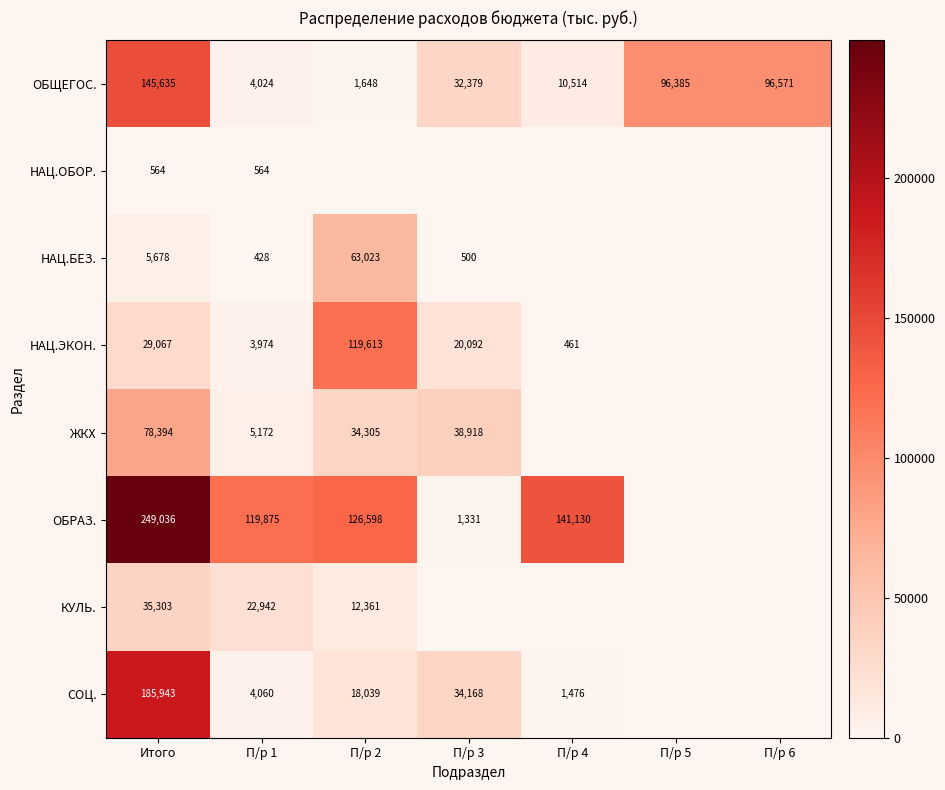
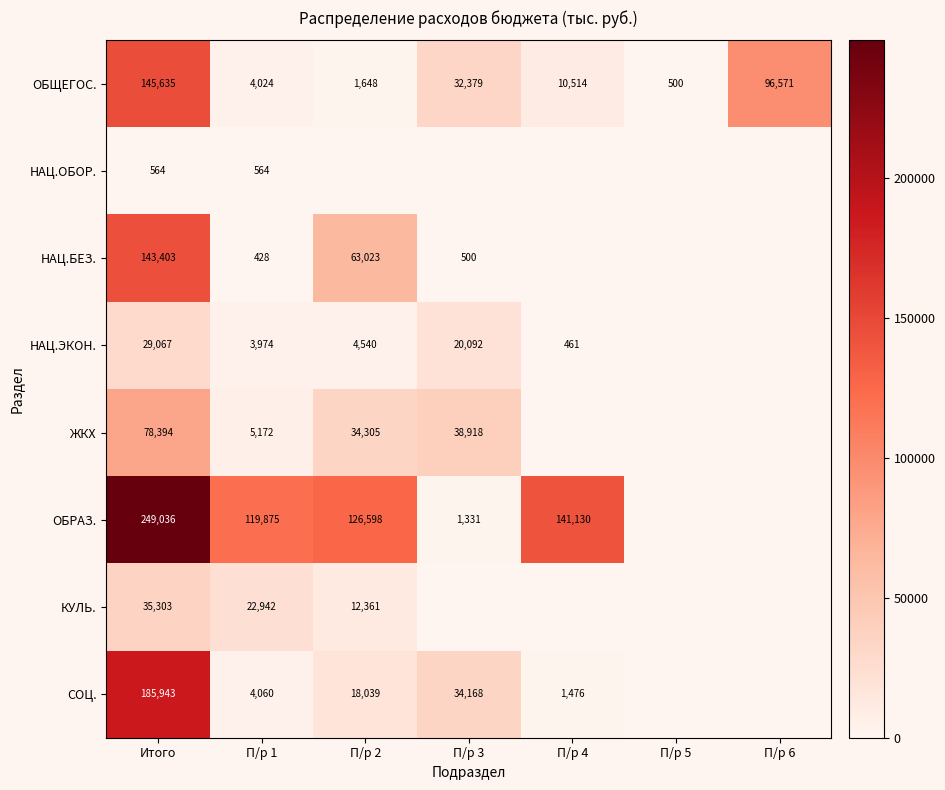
ОБЩЕГОС., П/р 5: 96,385 -> 500
НАЦ.БЕЗ., Итого: 5,678 -> 143,403
НАЦ.ЭКОН., П/р 2: 119,613 -> 4,540
